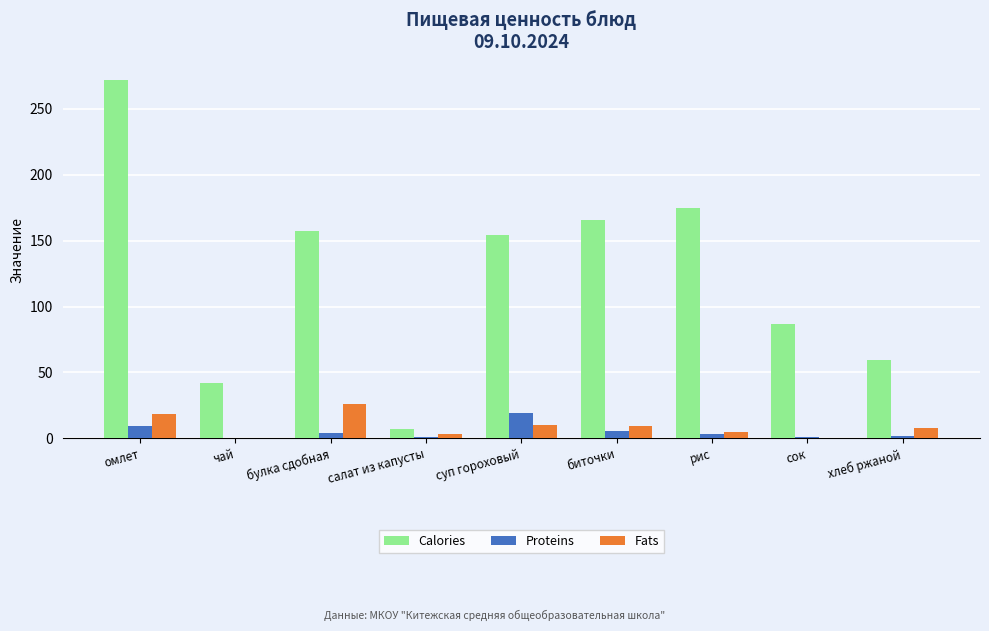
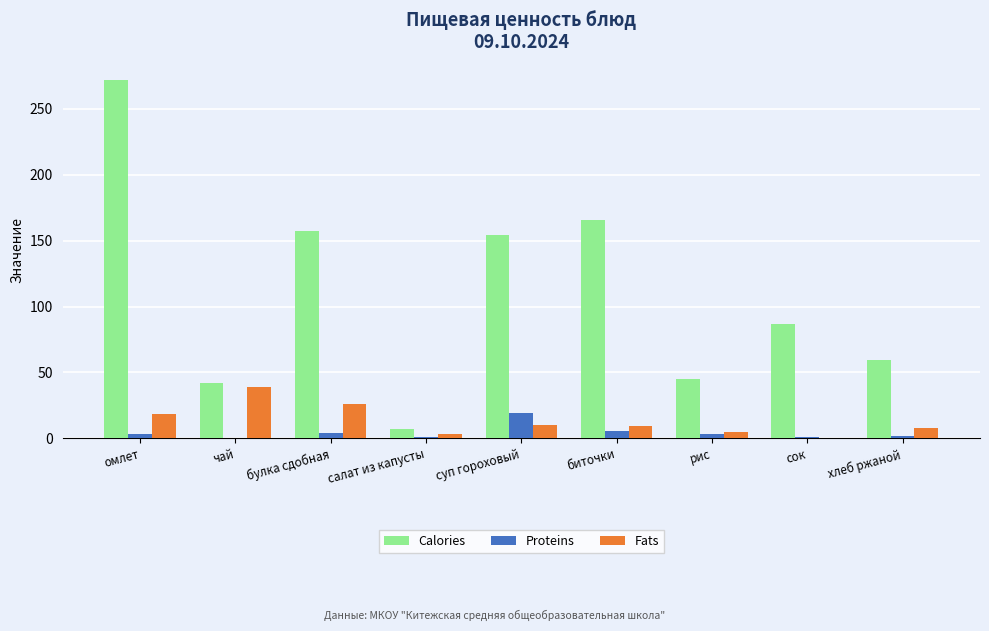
Proteins, омлет: 9 -> 3
Fats, чай: 0 -> 39
Calories, рис: 175 -> 45
